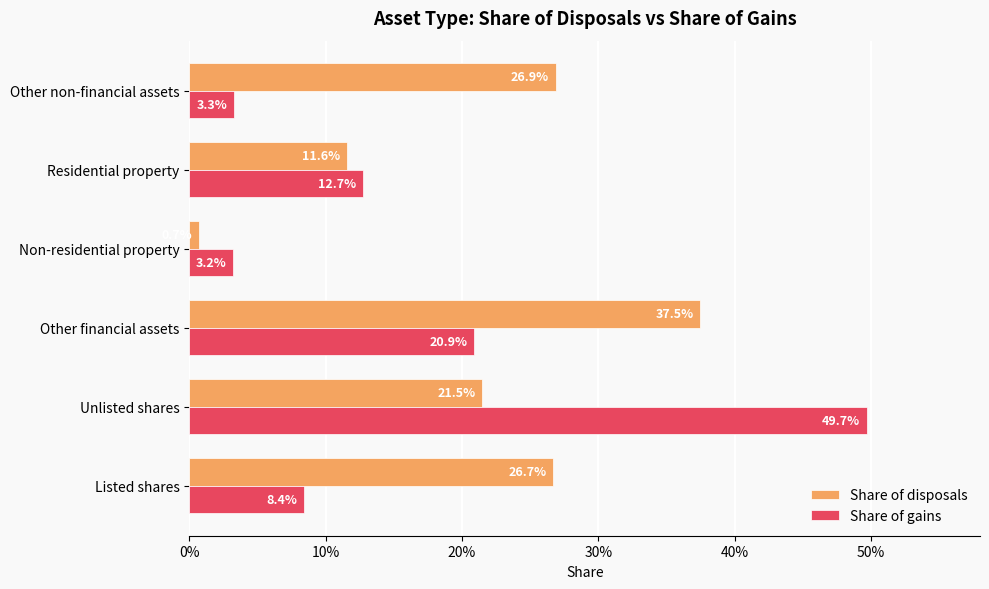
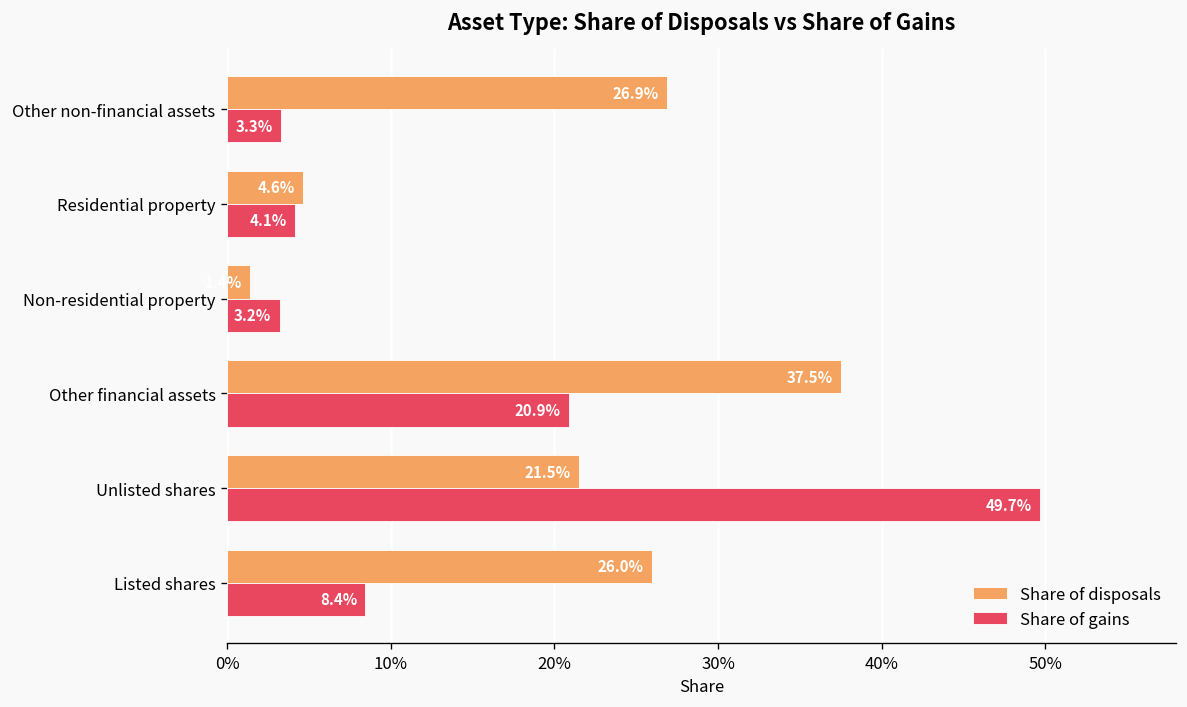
Share of disposals, Residential property: 11.6% -> 4.6%
Share of gains, Residential property: 12.7% -> 4.1%
Share of disposals, Non-residential property: 0.7% -> 1.4%
Share of disposals, Listed shares: 26.7% -> 26.0%
